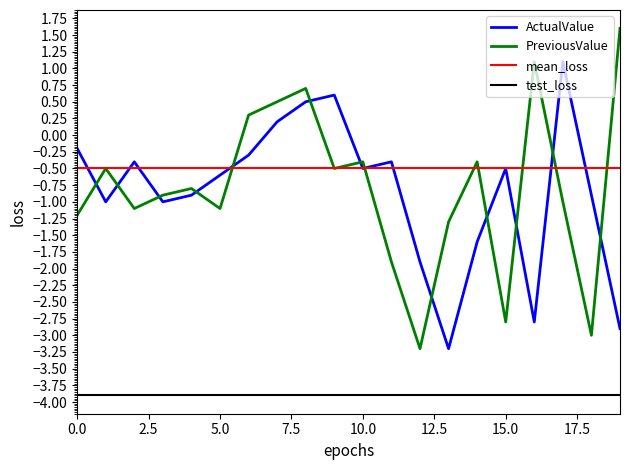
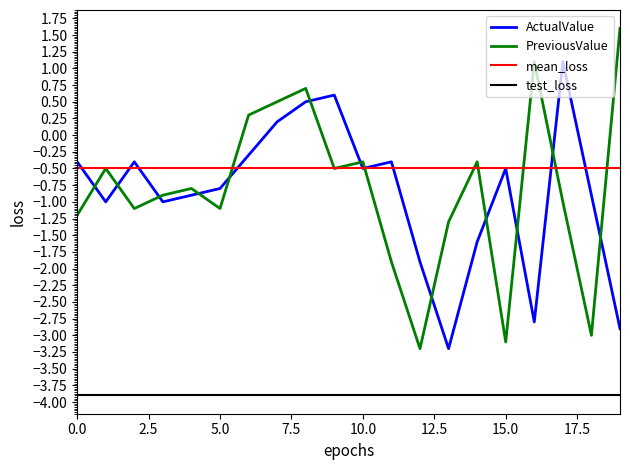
ActualValue, 0.0: -0.2 -> -0.4
ActualValue, 5.0: -0.6 -> -0.8
PreviousValue, 15.0: -2.8 -> -3.1
